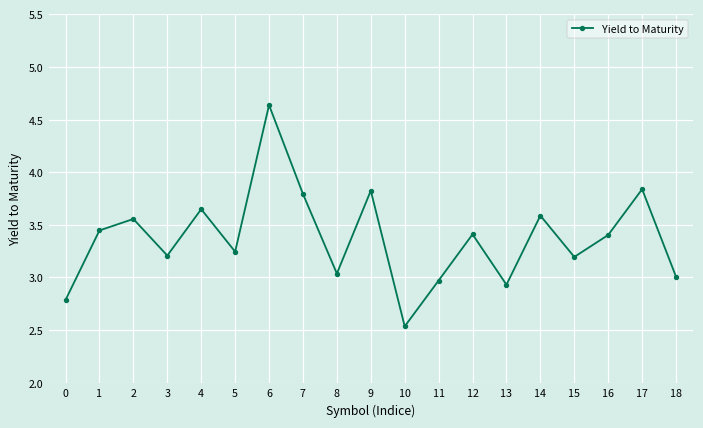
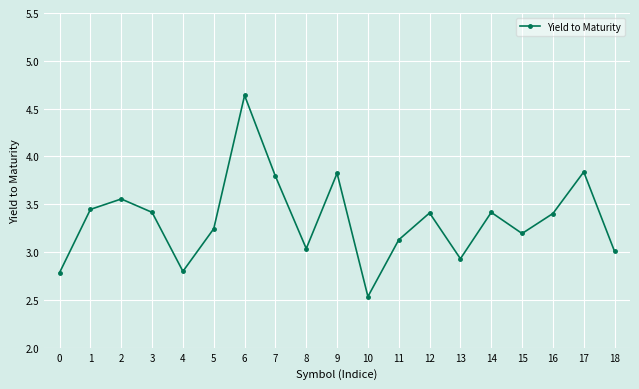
3: 3.2 -> 3.4
4: 3.6 -> 2.8
11: 3.0 -> 3.1
14: 3.6 -> 3.4
